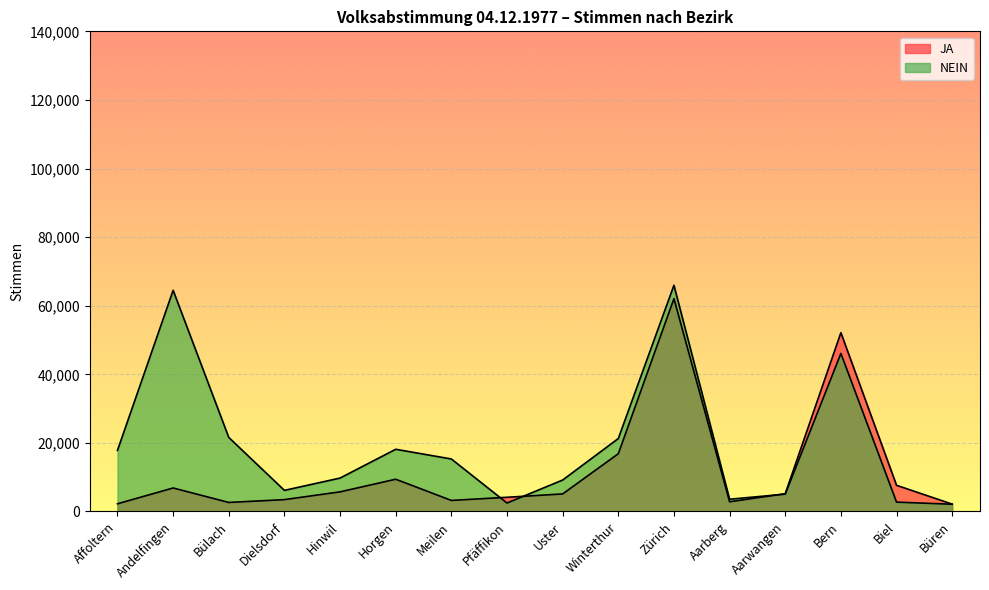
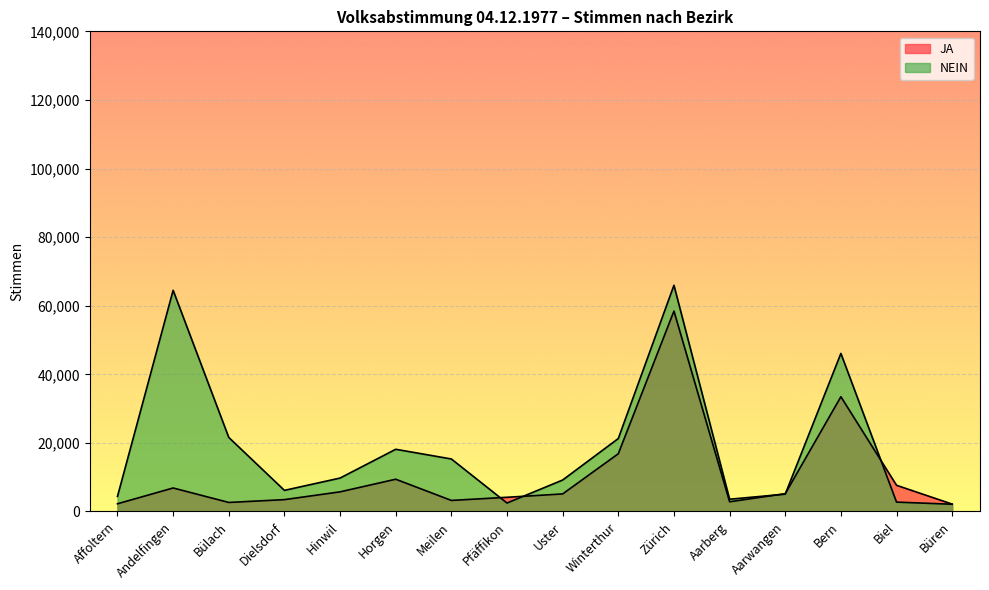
NEIN, Affoltern: 18,000 -> 4,000
JA, Zürich: 62,000 -> 58,000
JA, Bern: 52,000 -> 33,000
